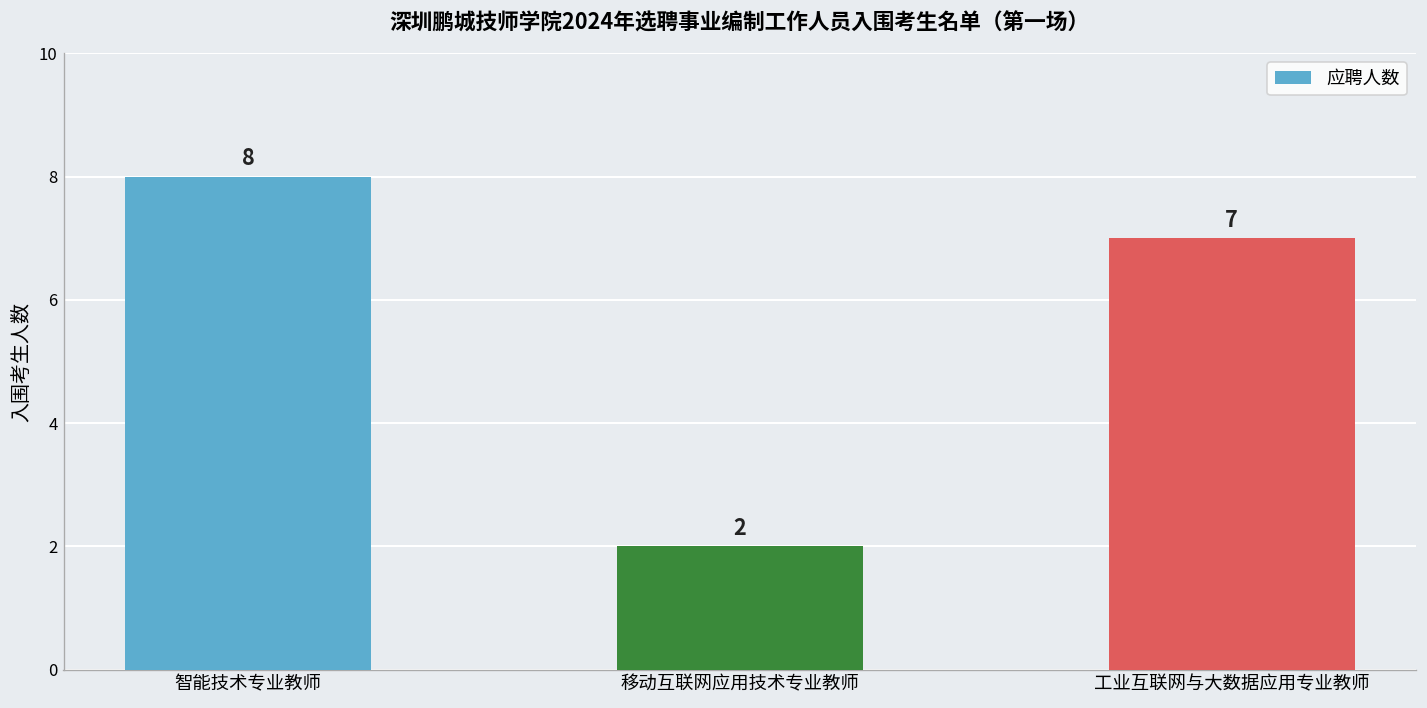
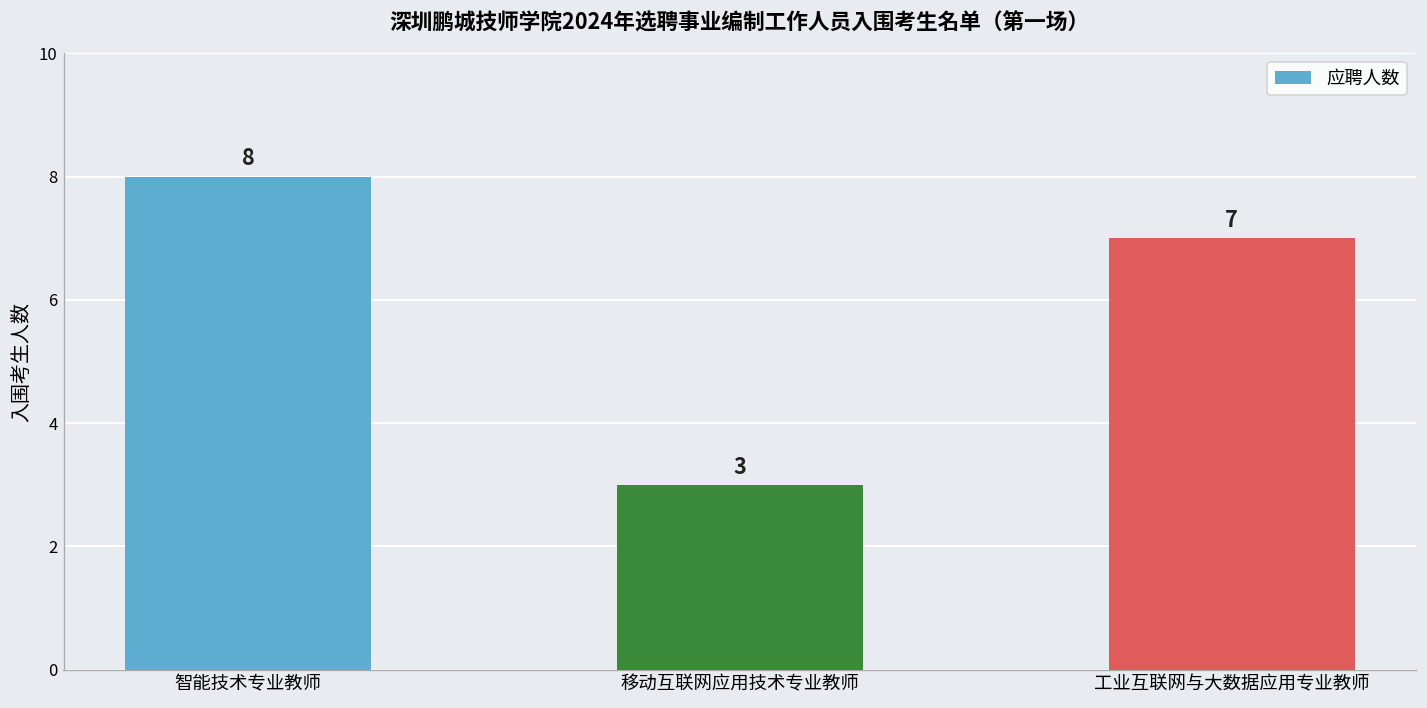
移动互联网应用技术专业教师: 2 -> 3
